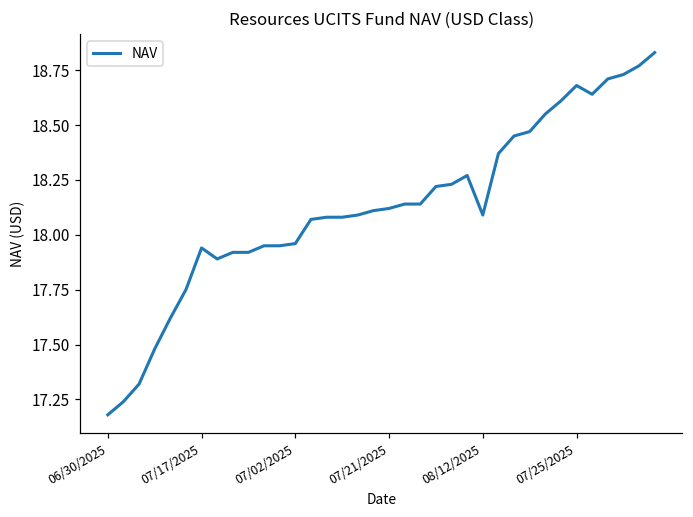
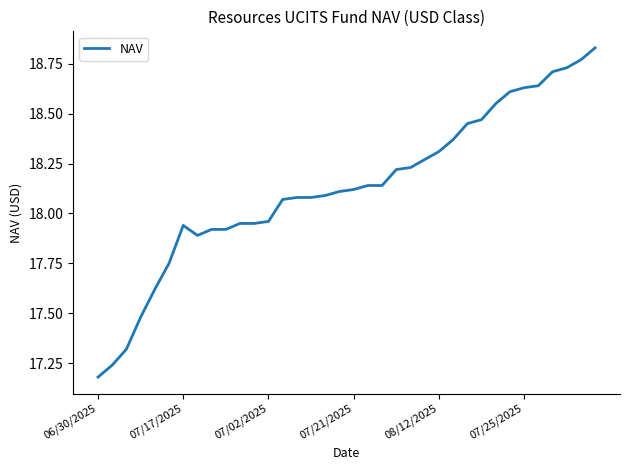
08/12/2025: 18.09 -> 18.31
07/25/2025: 18.68 -> 18.63
